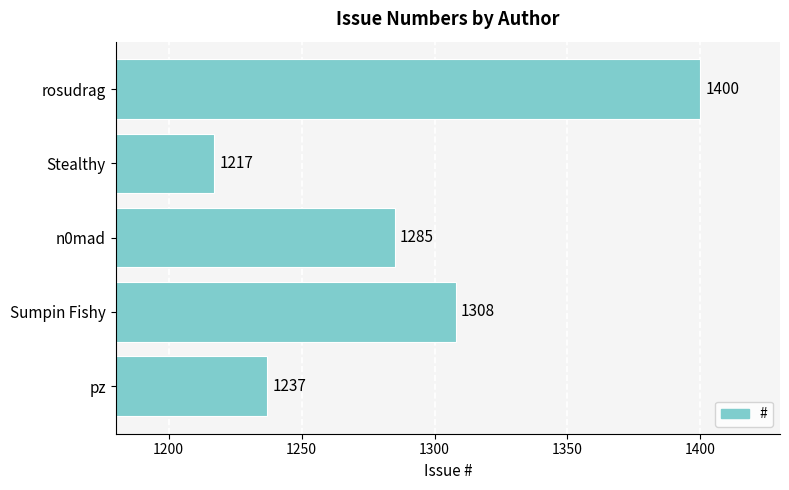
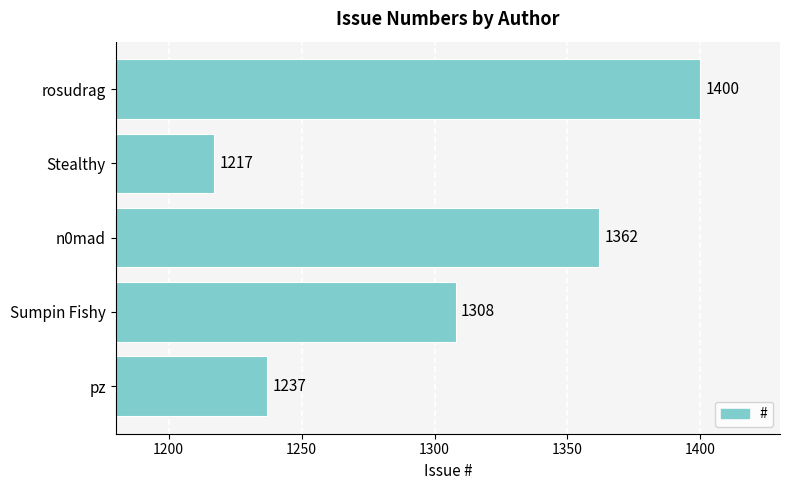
n0mad: 1285 -> 1362
